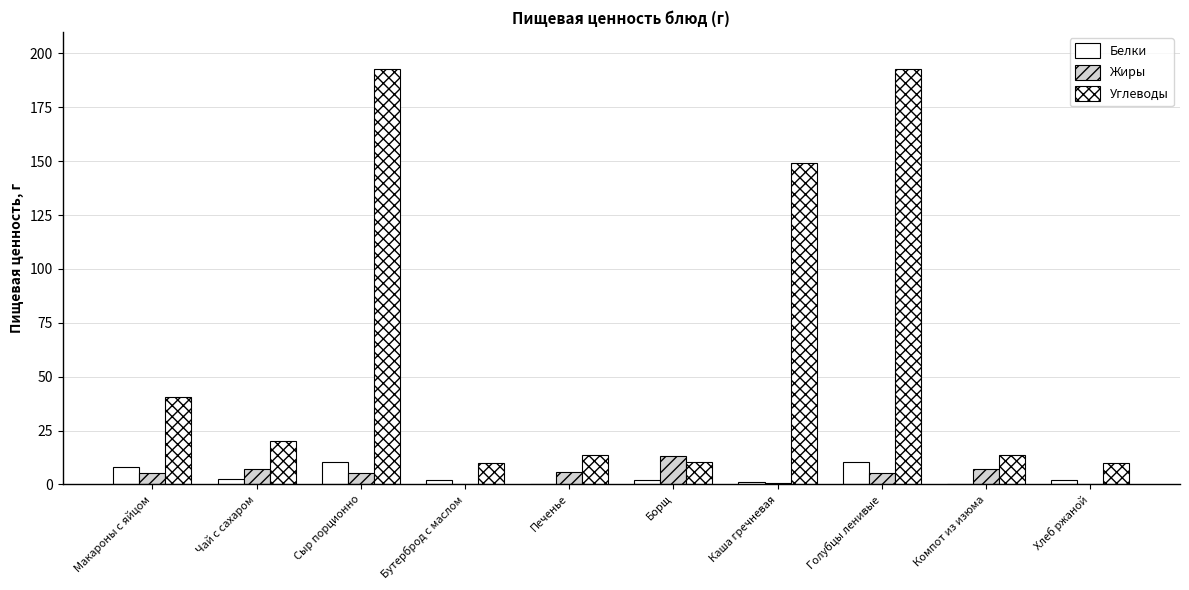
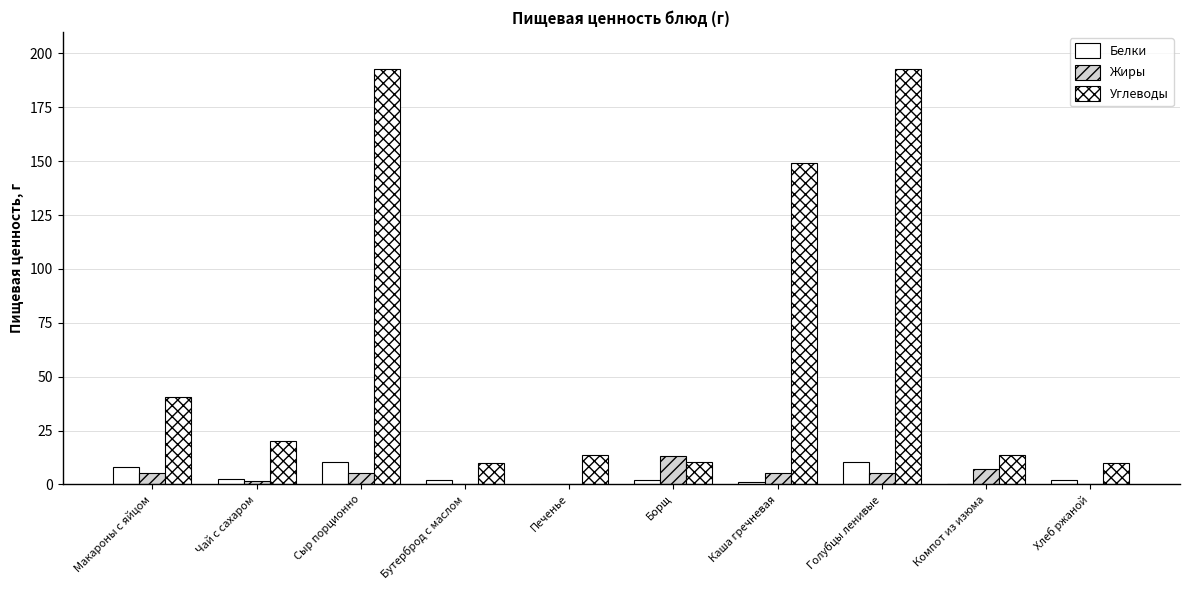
Жиры, Чай с сахаром: 7 -> 2
Жиры, Печенье: 6 -> 0
Жиры, Каша гречневая: 1 -> 5
